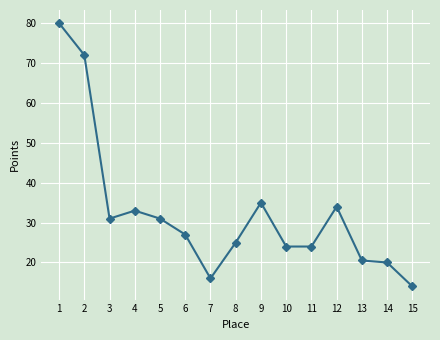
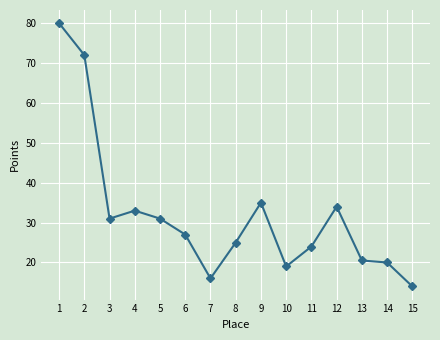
10: 24 -> 19
